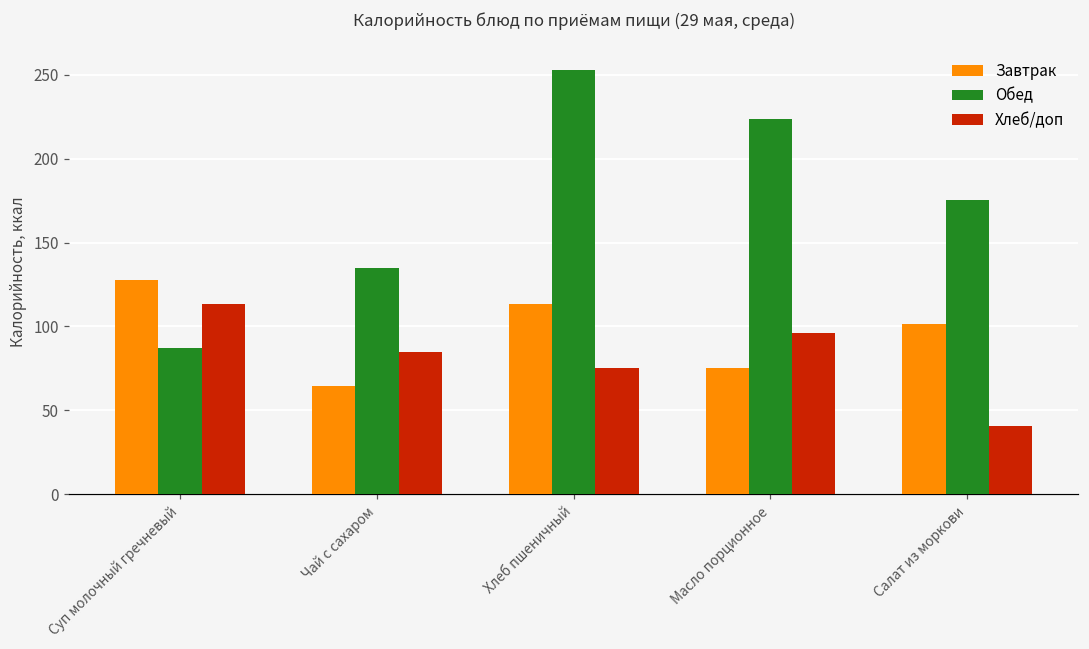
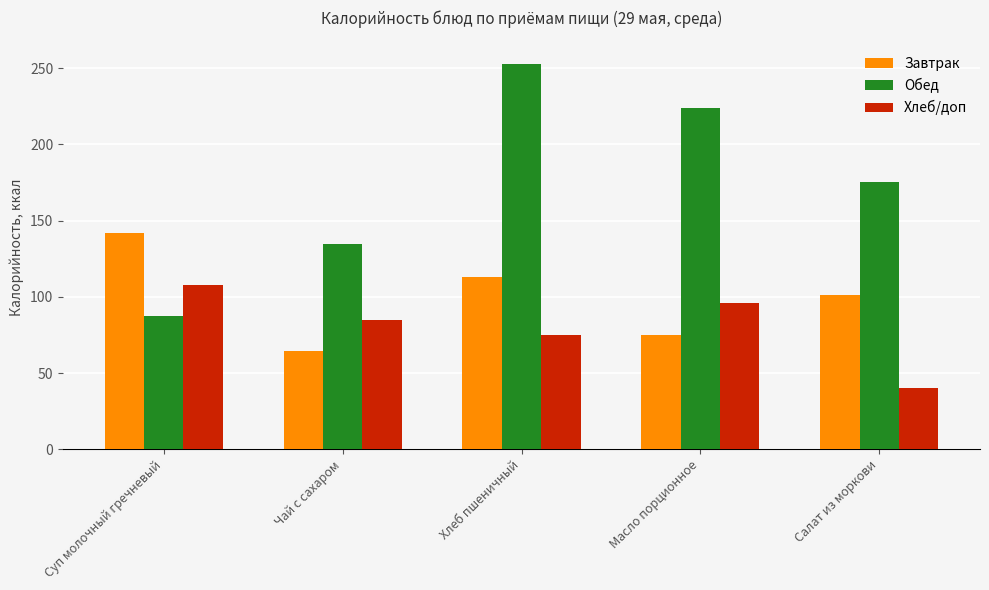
Завтрак, Суп молочный гречневый: 128 -> 142
Хлеб/доп, Суп молочный гречневый: 113 -> 108
